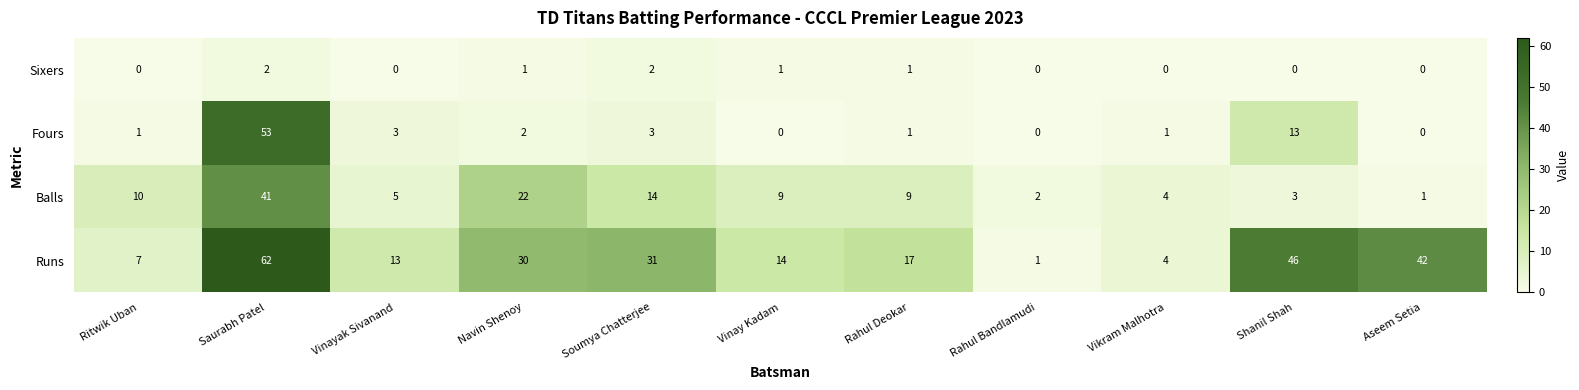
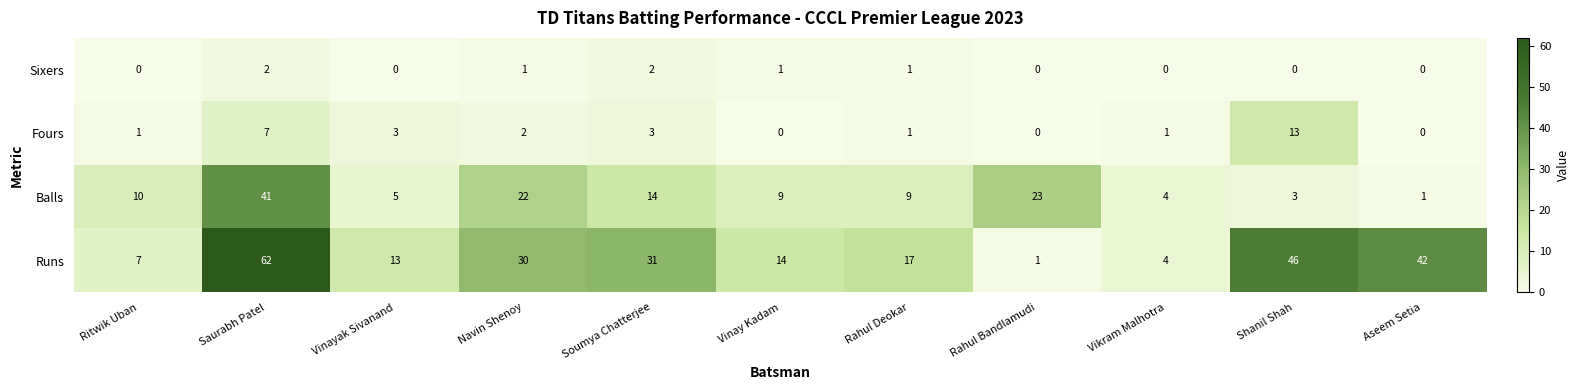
Fours, Saurabh Patel: 53 -> 7
Balls, Rahul Bandlamudi: 2 -> 23
